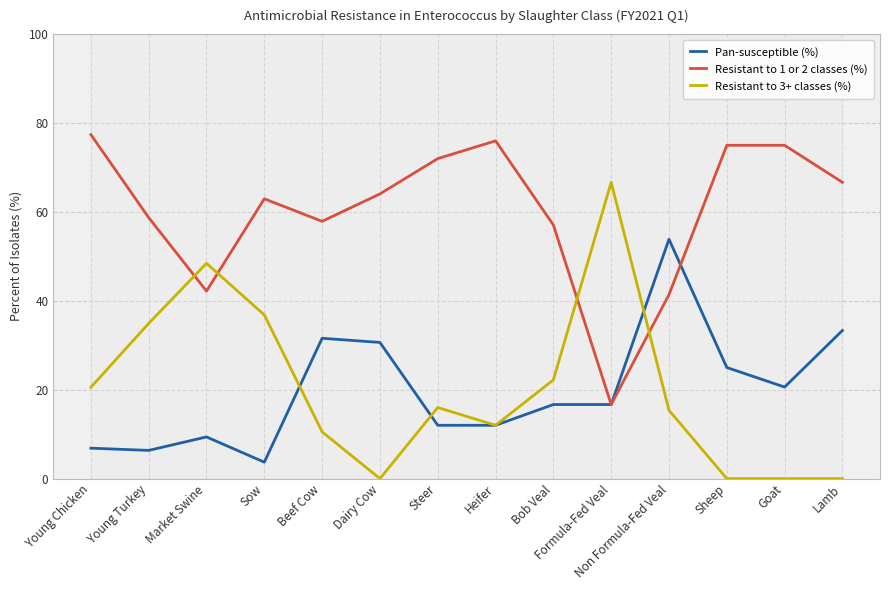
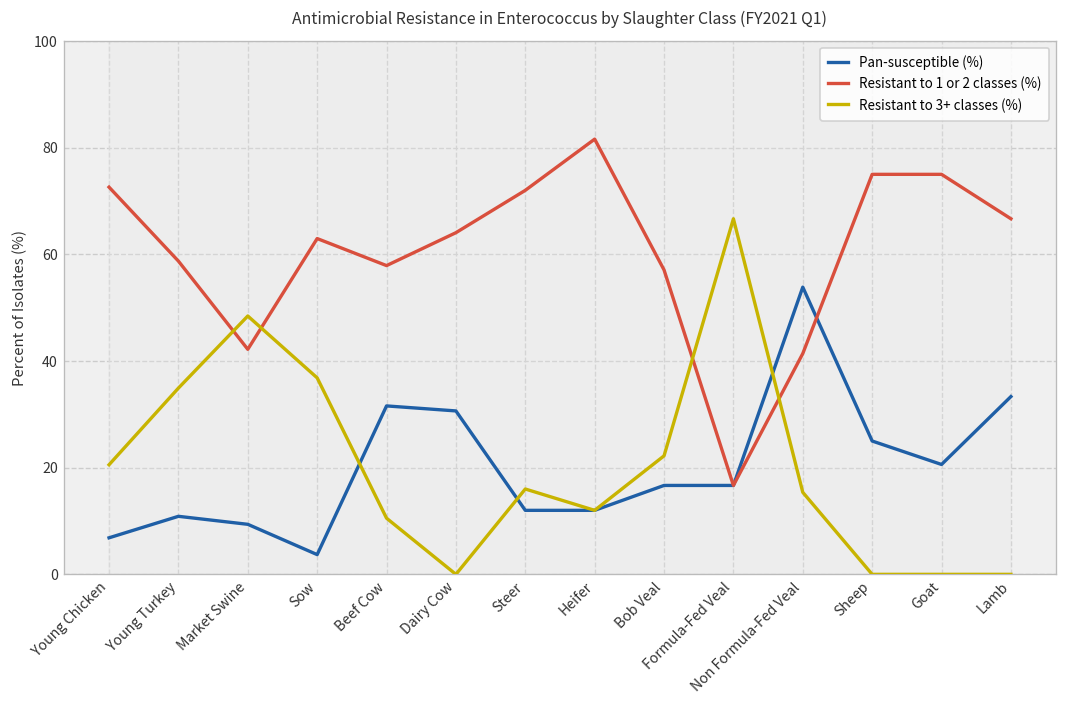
Resistant to 1 or 2 classes (%), Young Chicken: 77 -> 73
Pan-susceptible (%), Young Turkey: 6 -> 11
Resistant to 1 or 2 classes (%), Heifer: 76 -> 82
